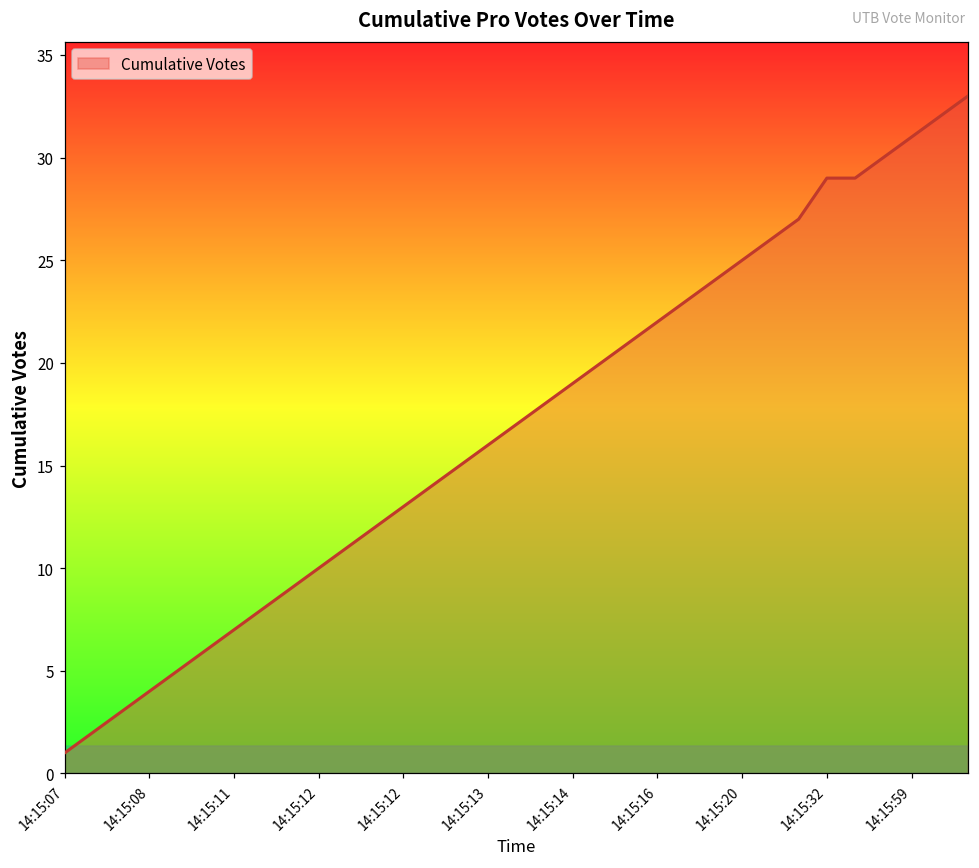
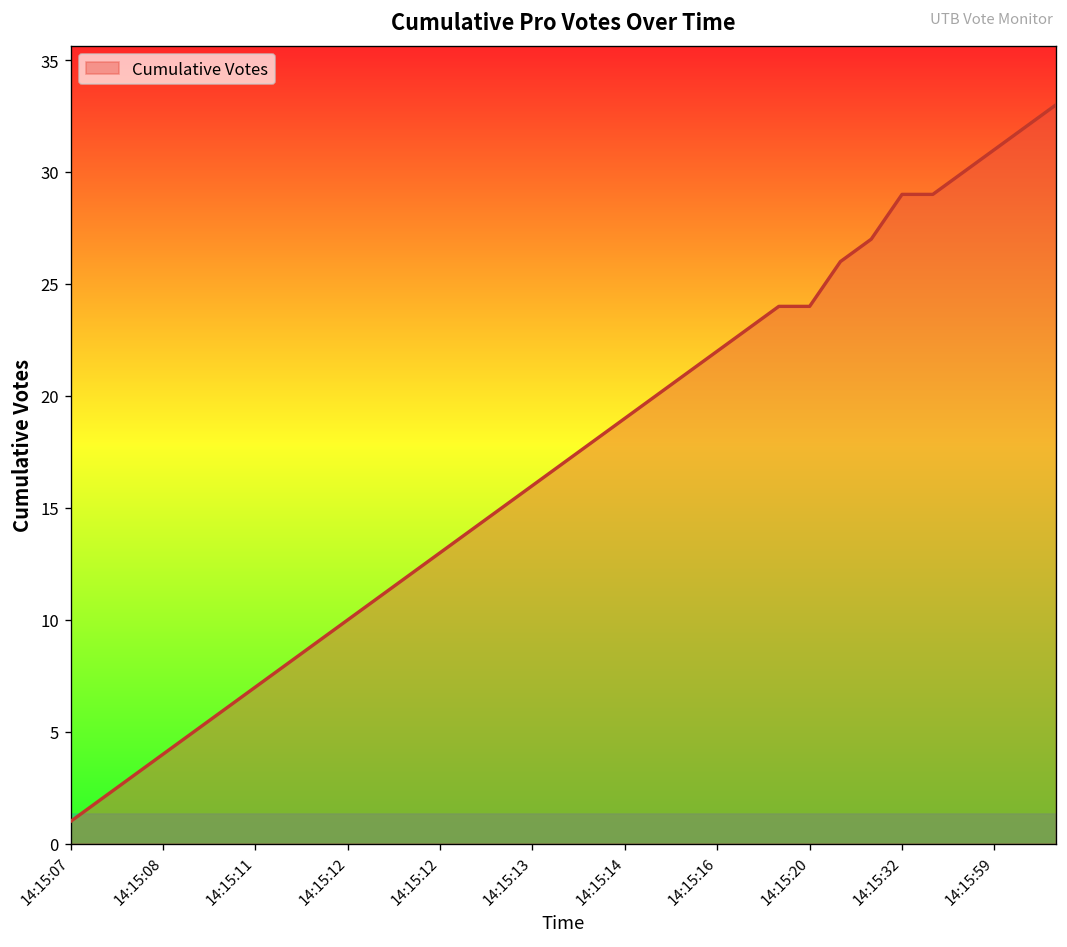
14:15:20: 25 -> 24
